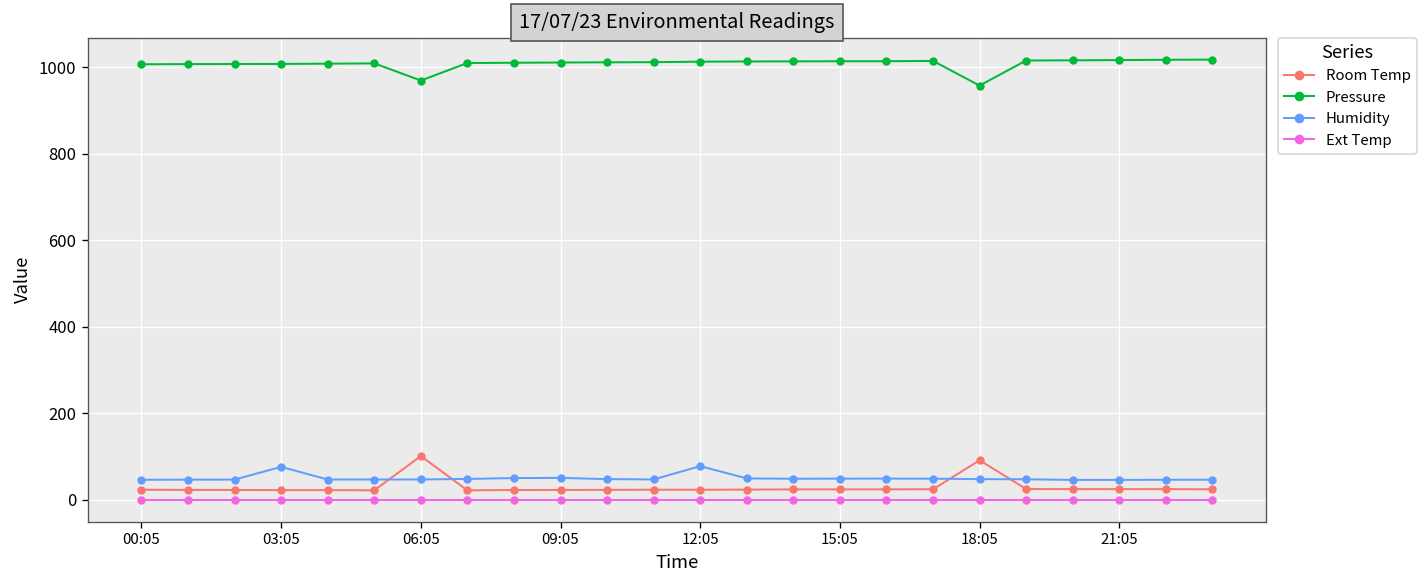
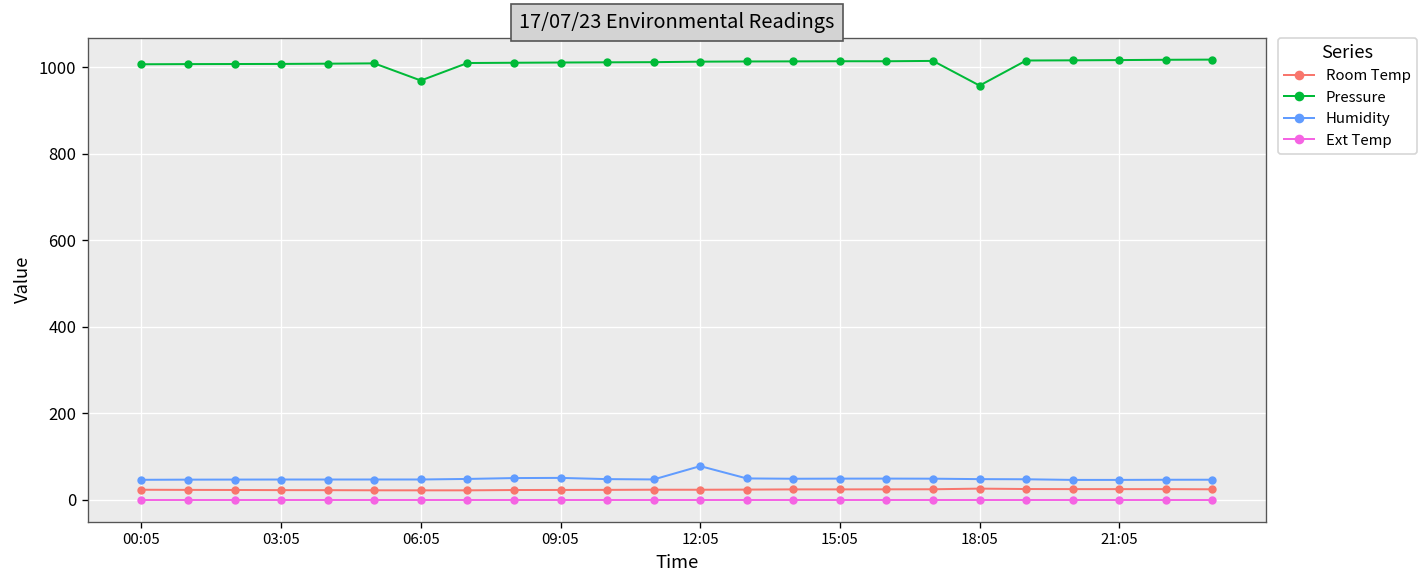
Humidity, 03:05: 80 -> 50
Room Temp, 06:05: 100 -> 20
Room Temp, 18:05: 90 -> 30
